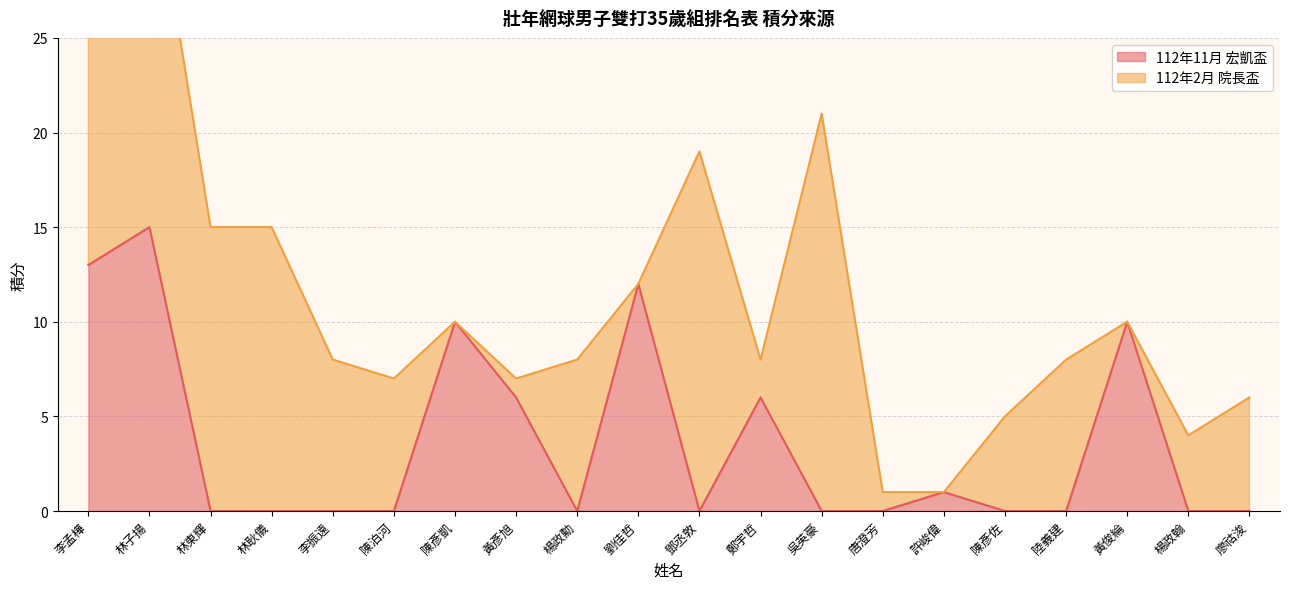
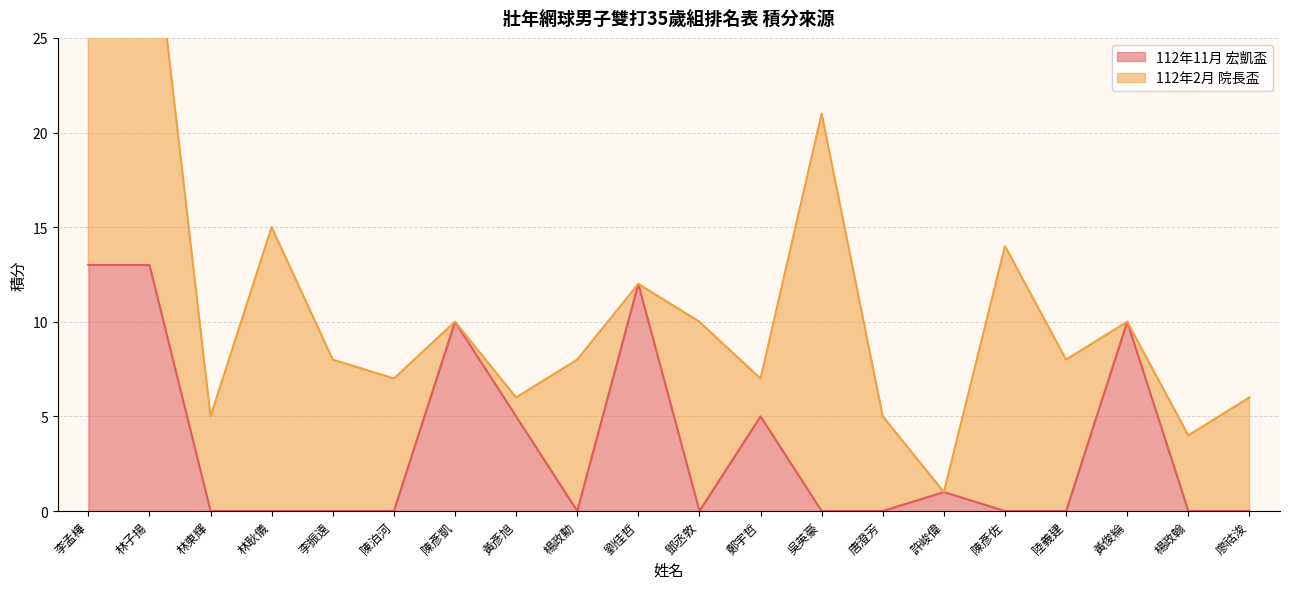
112年11月 宏凱盃, 林子揚: 15 -> 13
112年2月 院長盃, 林東輝: 15 -> 5
112年11月 宏凱盃, 黃彥旭: 6 -> 5
112年2月 院長盃, 鄧丞敦: 19 -> 10
112年11月 宏凱盃, 鄭宇哲: 6 -> 5
112年2月 院長盃, 唐澄芳: 1 -> 5
112年2月 院長盃, 陳彥佐: 5 -> 14
